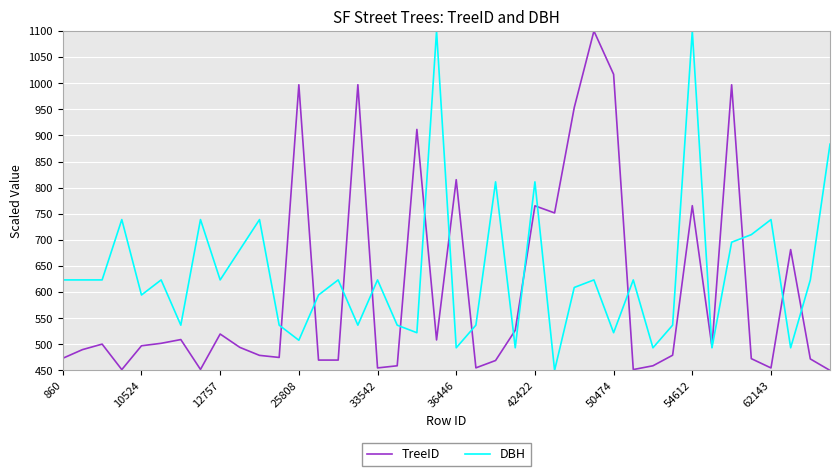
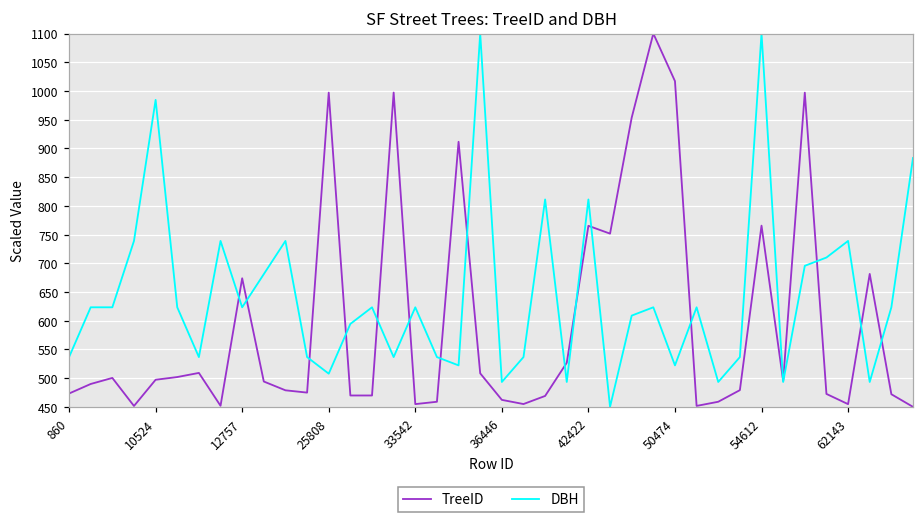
DBH, 860: 620 -> 540
DBH, 10524: 590 -> 980
TreeID, 12757: 520 -> 670
TreeID, 36446: 820 -> 460
